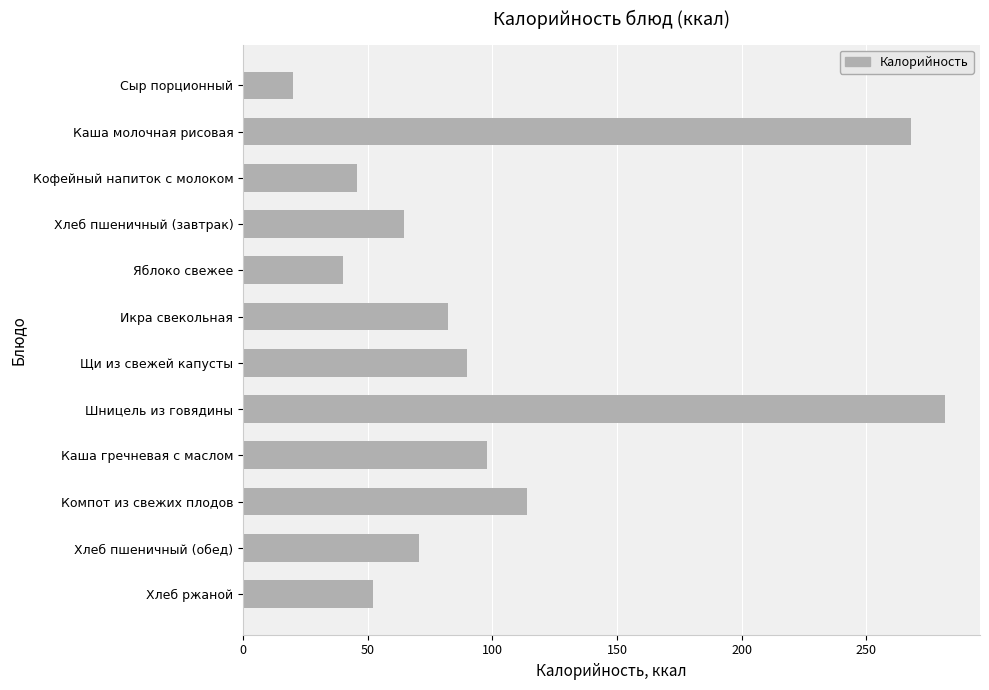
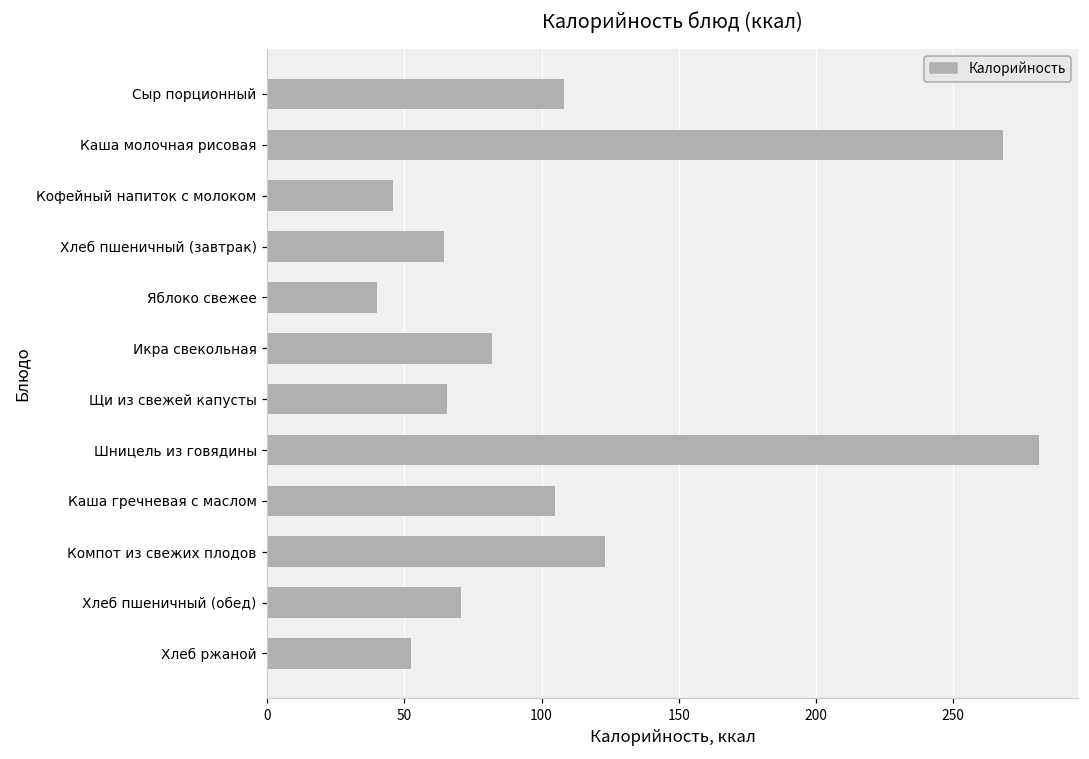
Сыр порционный: 20 -> 108
Щи из свежей капусты: 90 -> 65
Каша гречневая с маслом: 98 -> 105
Компот из свежих плодов: 114 -> 123
